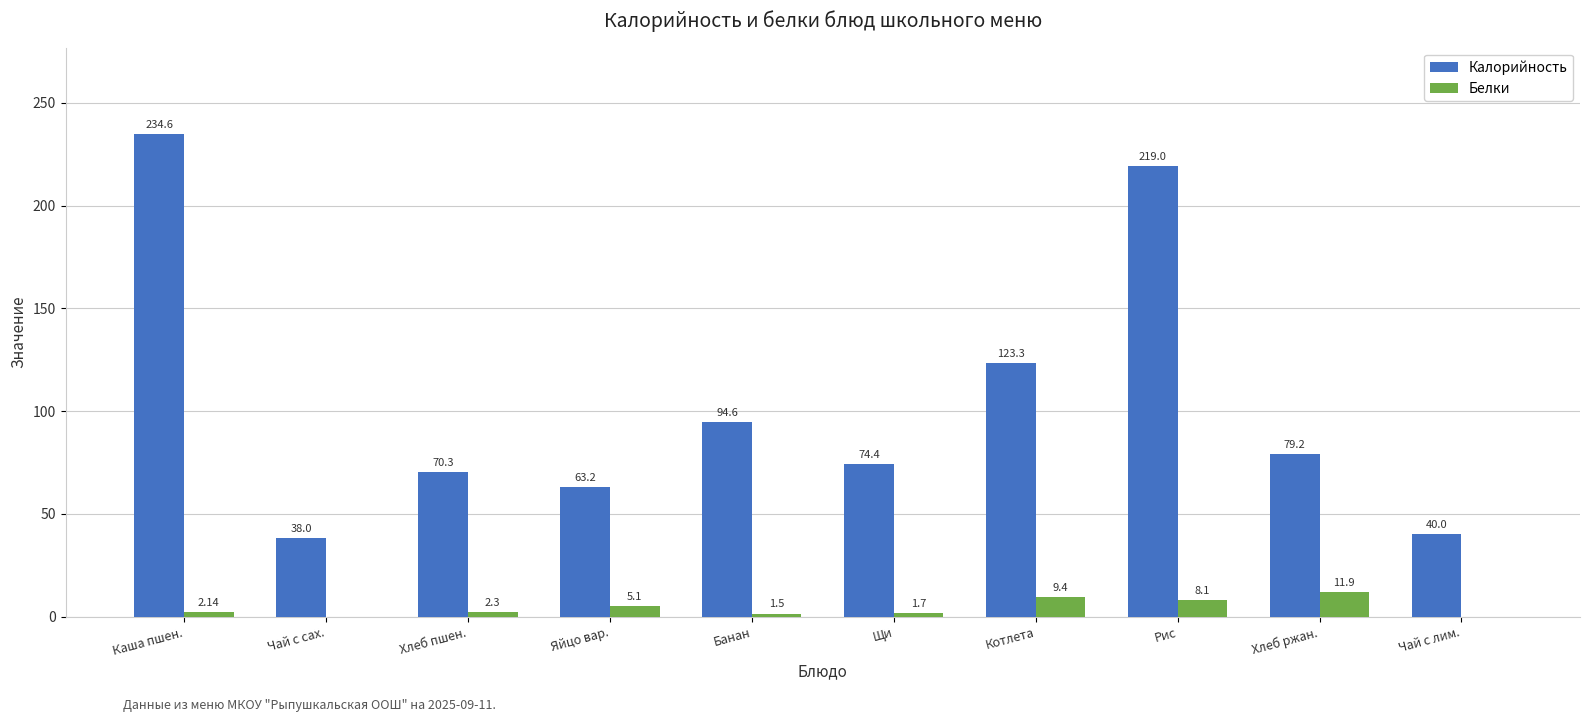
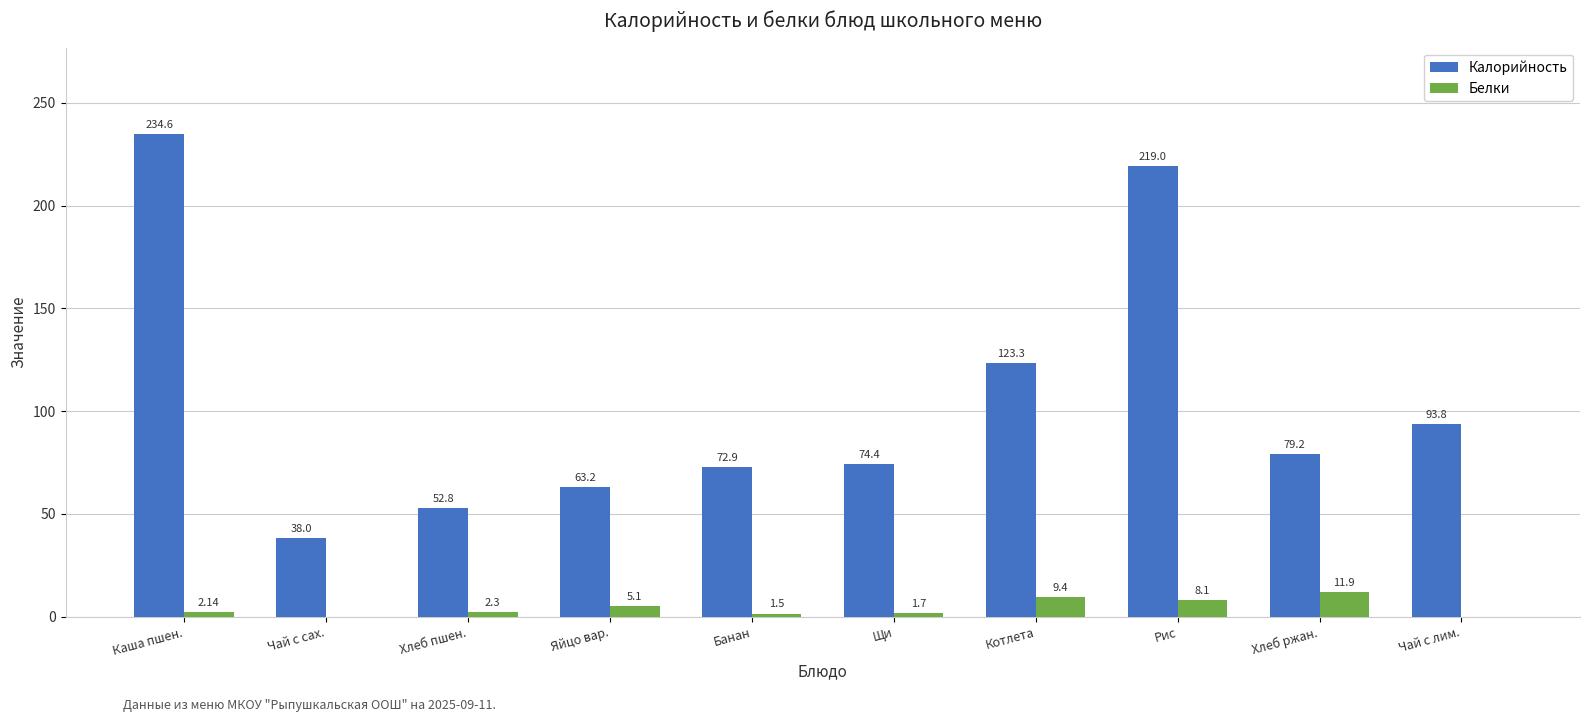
Калорийность, Хлеб пшен.: 70.3 -> 52.8
Калорийность, Банан: 94.6 -> 72.9
Калорийность, Чай с лим.: 40.0 -> 93.8
